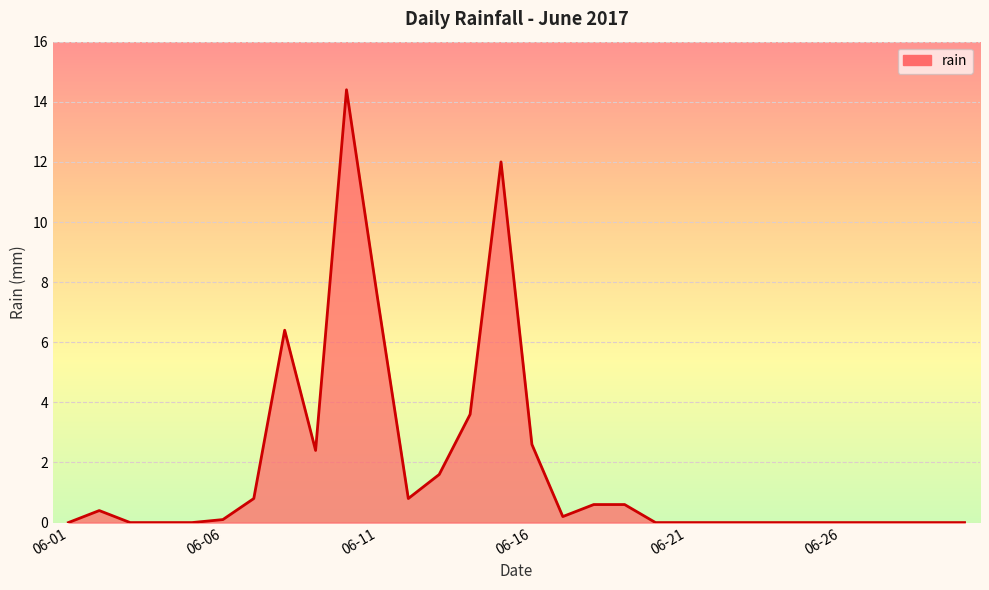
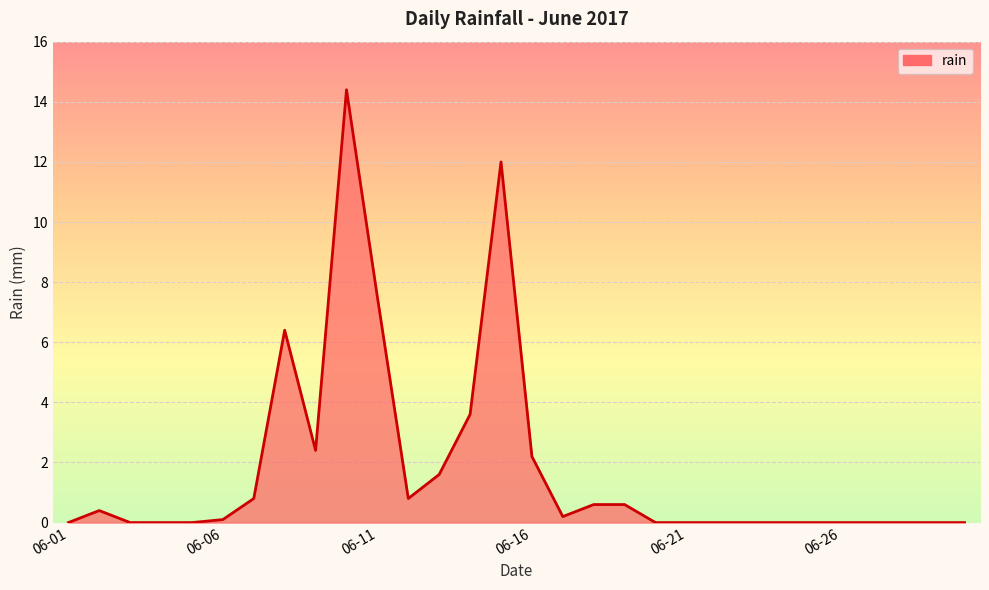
06-16: 2.6 -> 2.2
